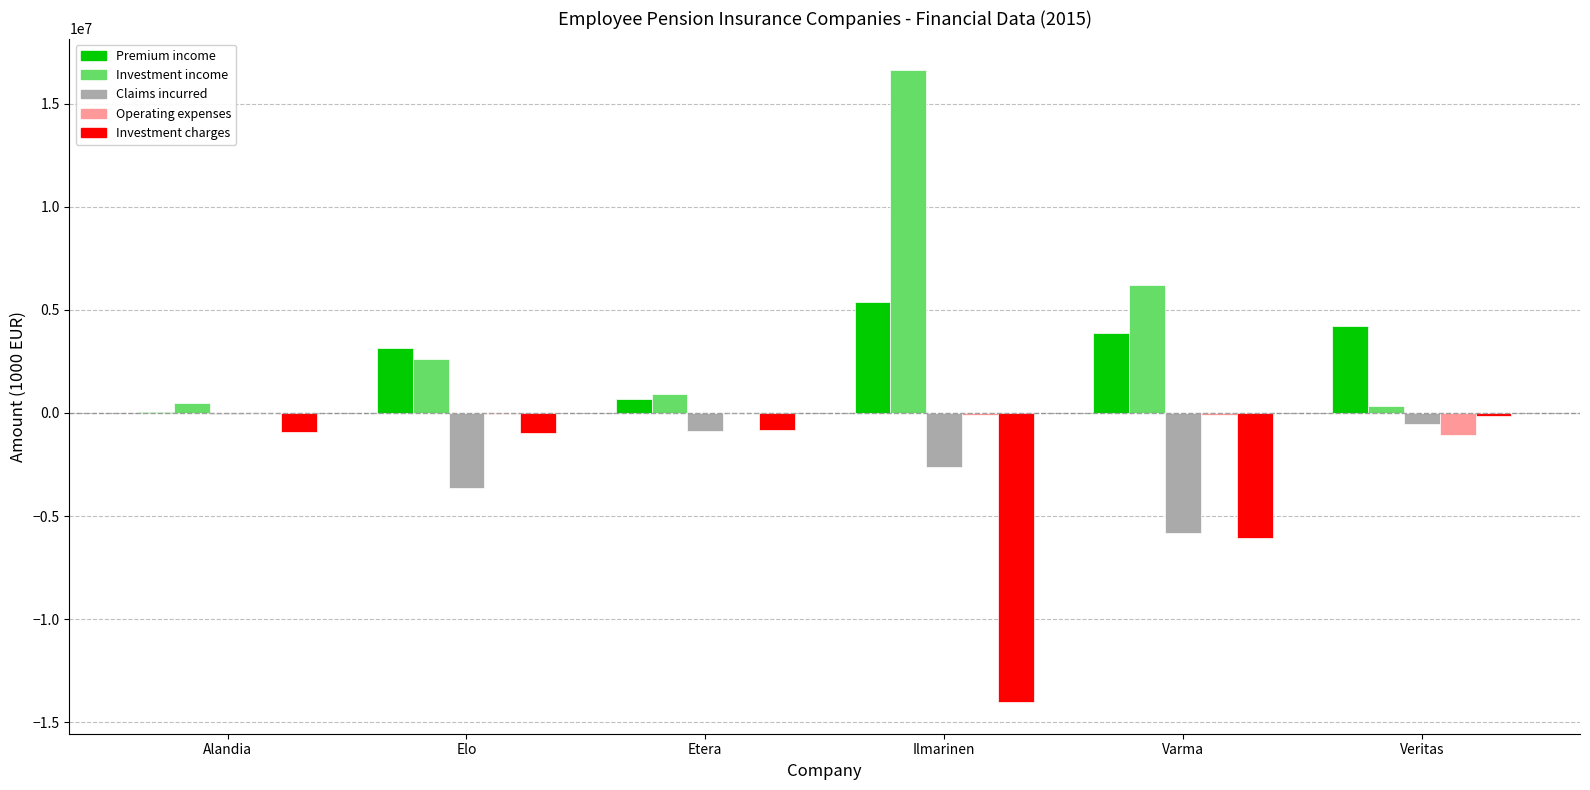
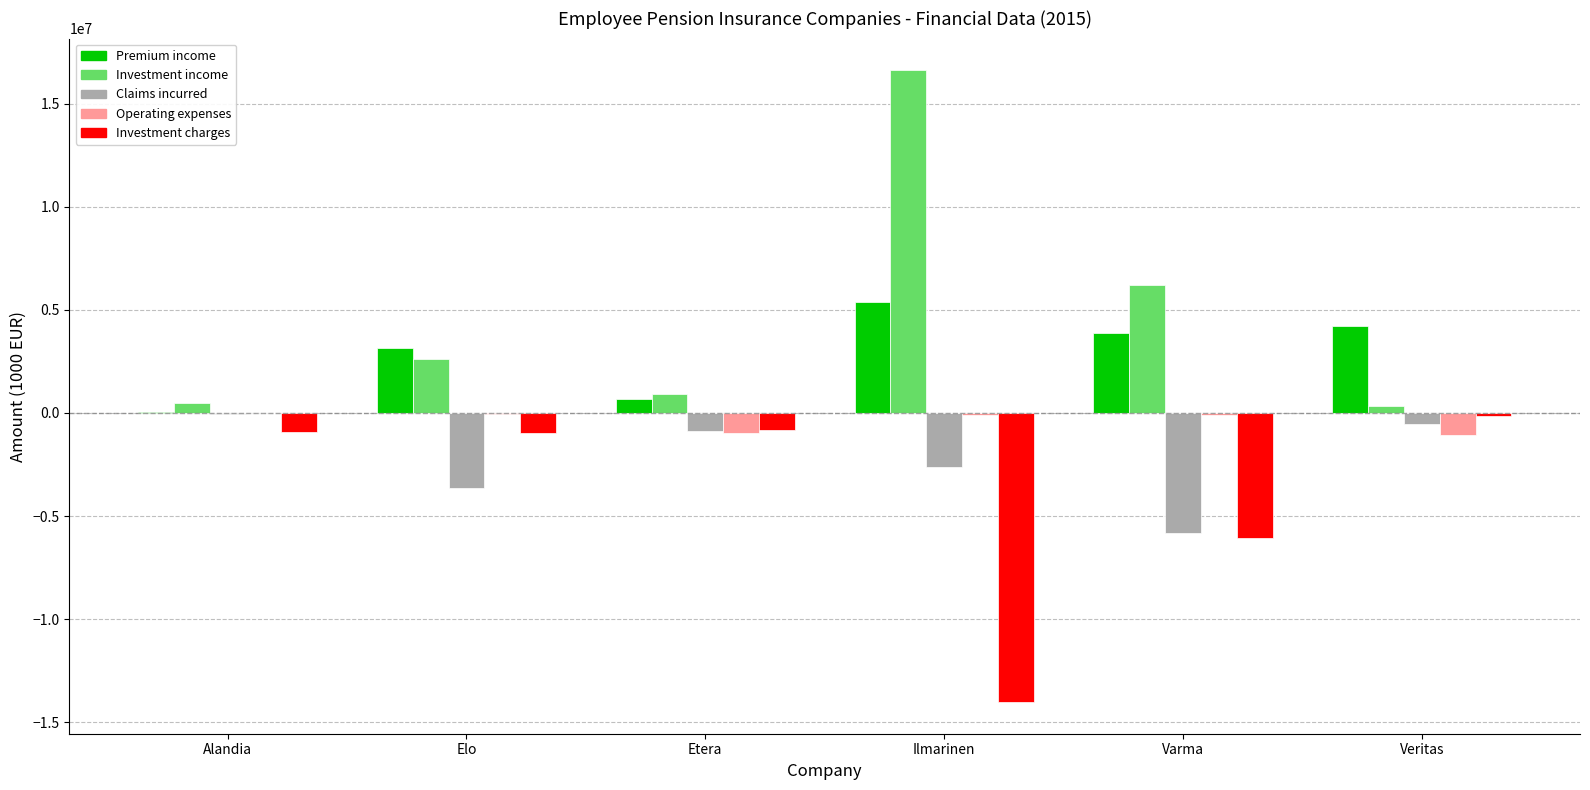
Operating expenses, Etera: 0 -> -1000000
